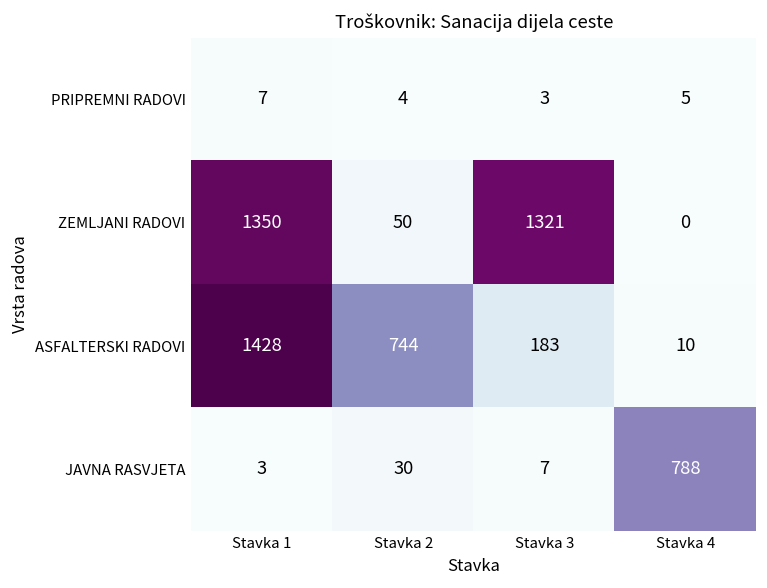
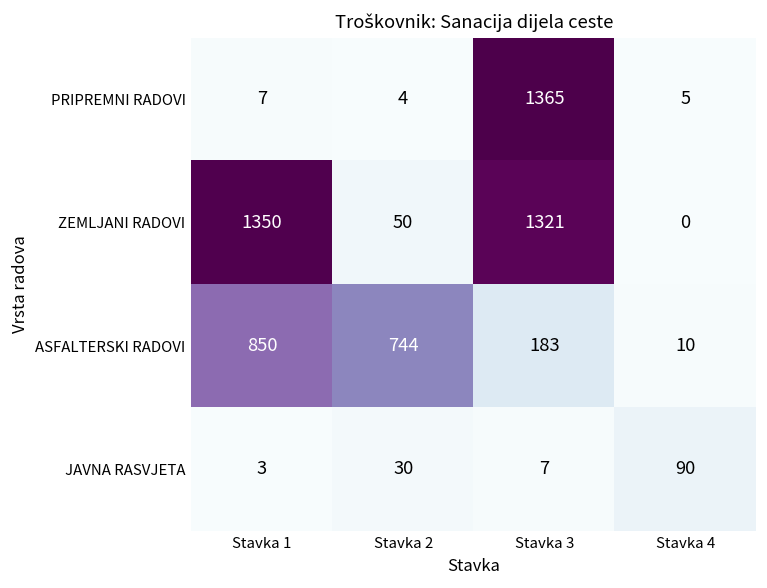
PRIPREMNI RADOVI, Stavka 3: 3 -> 1365
ASFALTERSKI RADOVI, Stavka 1: 1428 -> 850
JAVNA RASVJETA, Stavka 4: 788 -> 90
